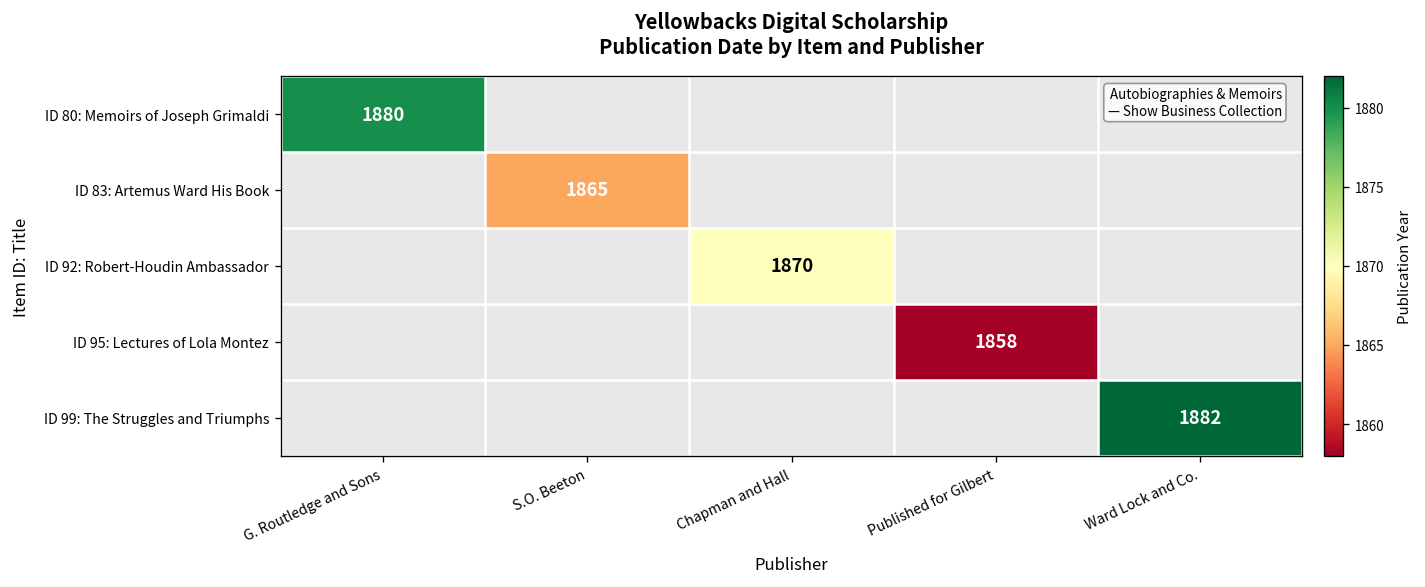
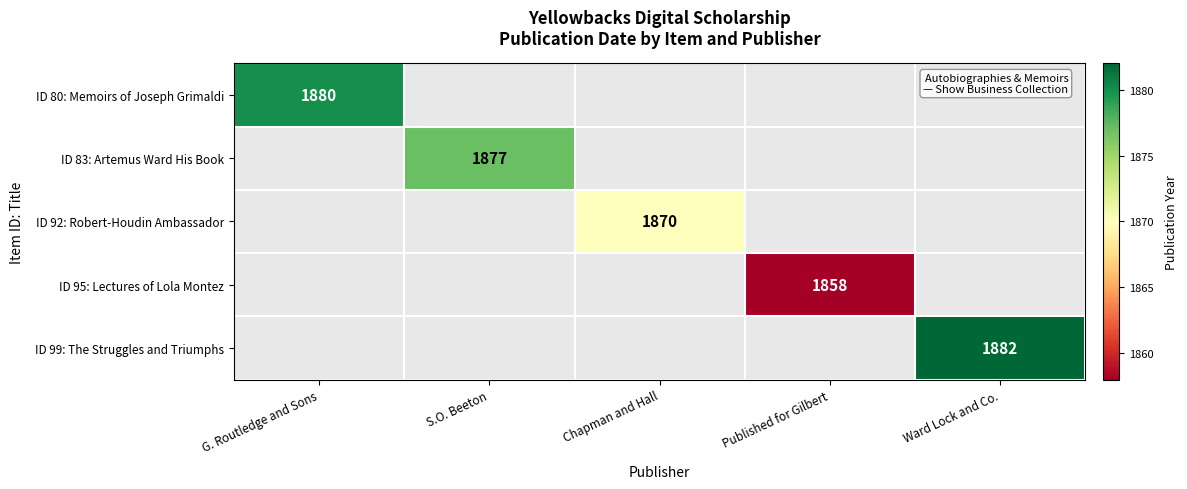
ID 83: Artemus Ward His Book, S.O. Beeton: 1865 -> 1877
